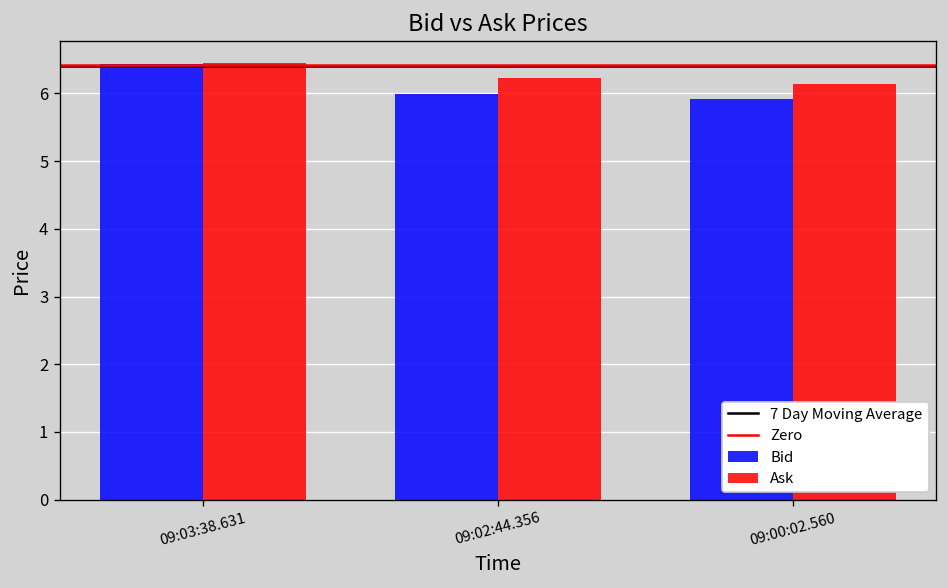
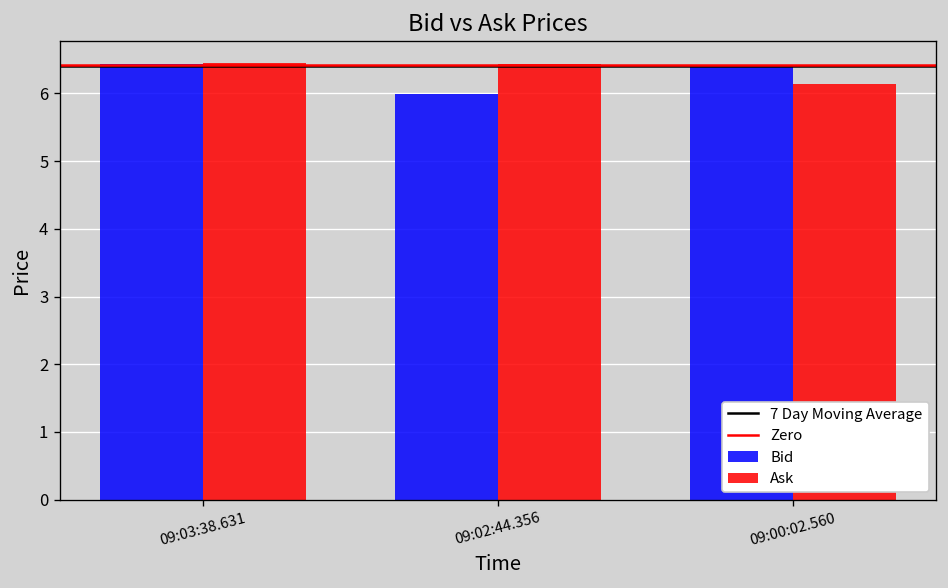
Ask, 09:02:44.356: 6.2 -> 6.4
Bid, 09:00:02.560: 5.9 -> 6.4
